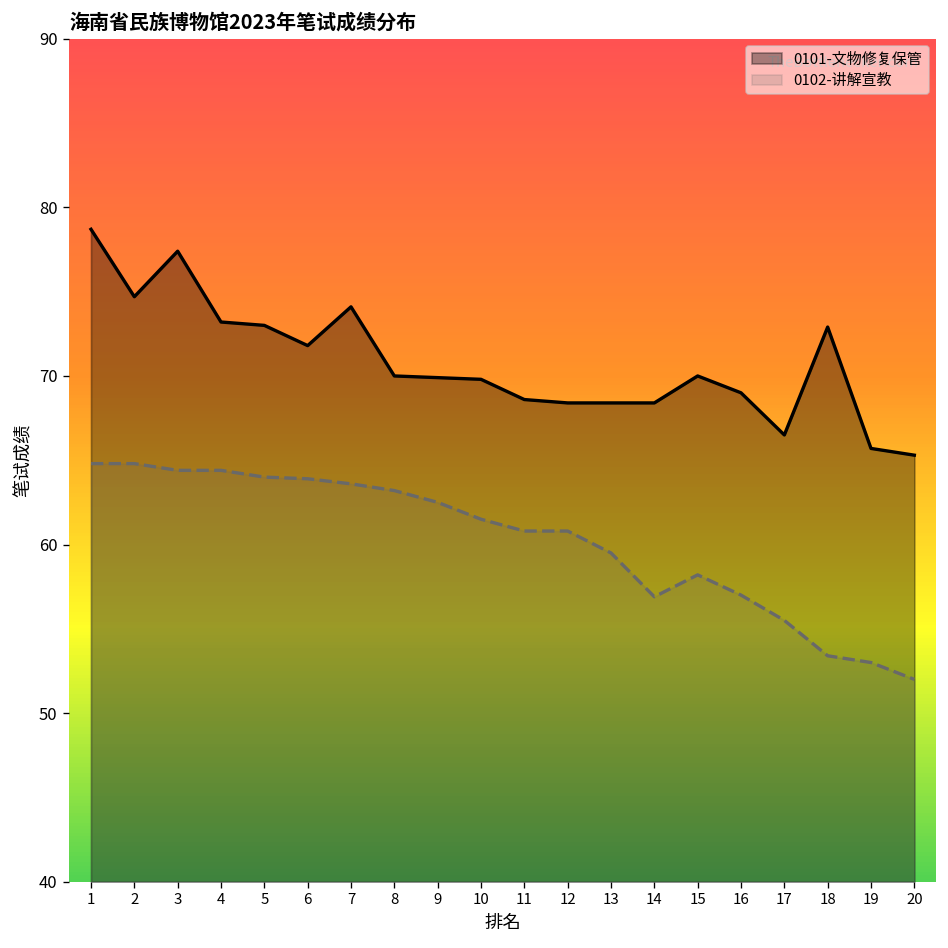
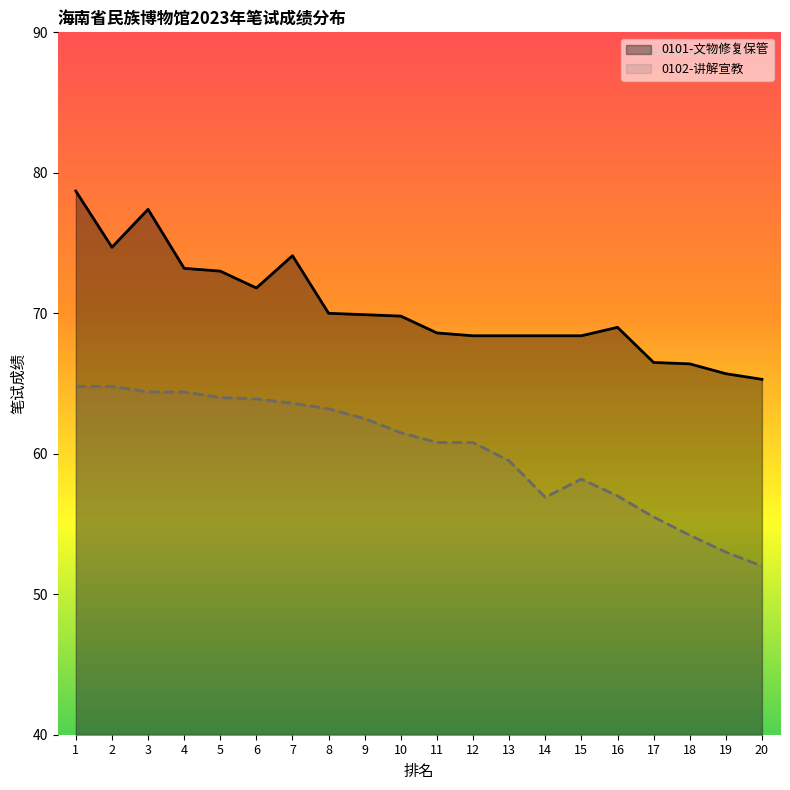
0101-文物修复保管, 15: 70.0 -> 68.4
0101-文物修复保管, 18: 72.9 -> 66.4
0102-讲解宣教, 18: 53.4 -> 54.2
